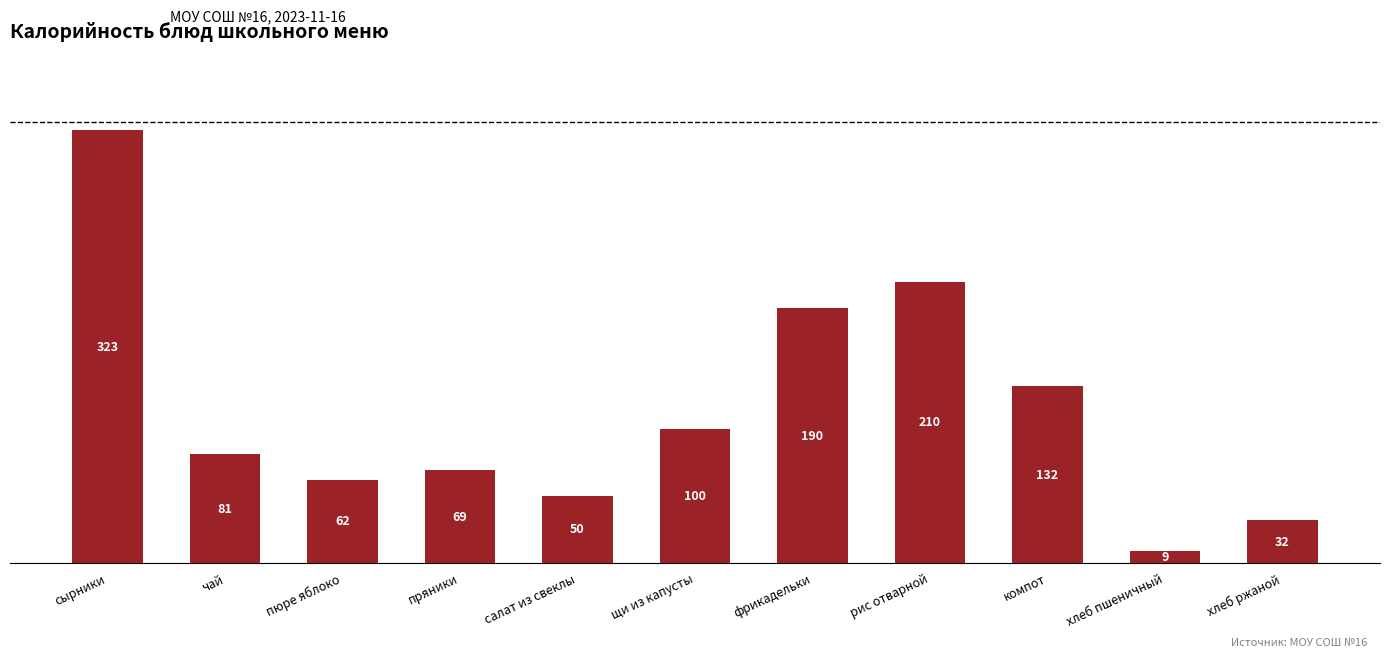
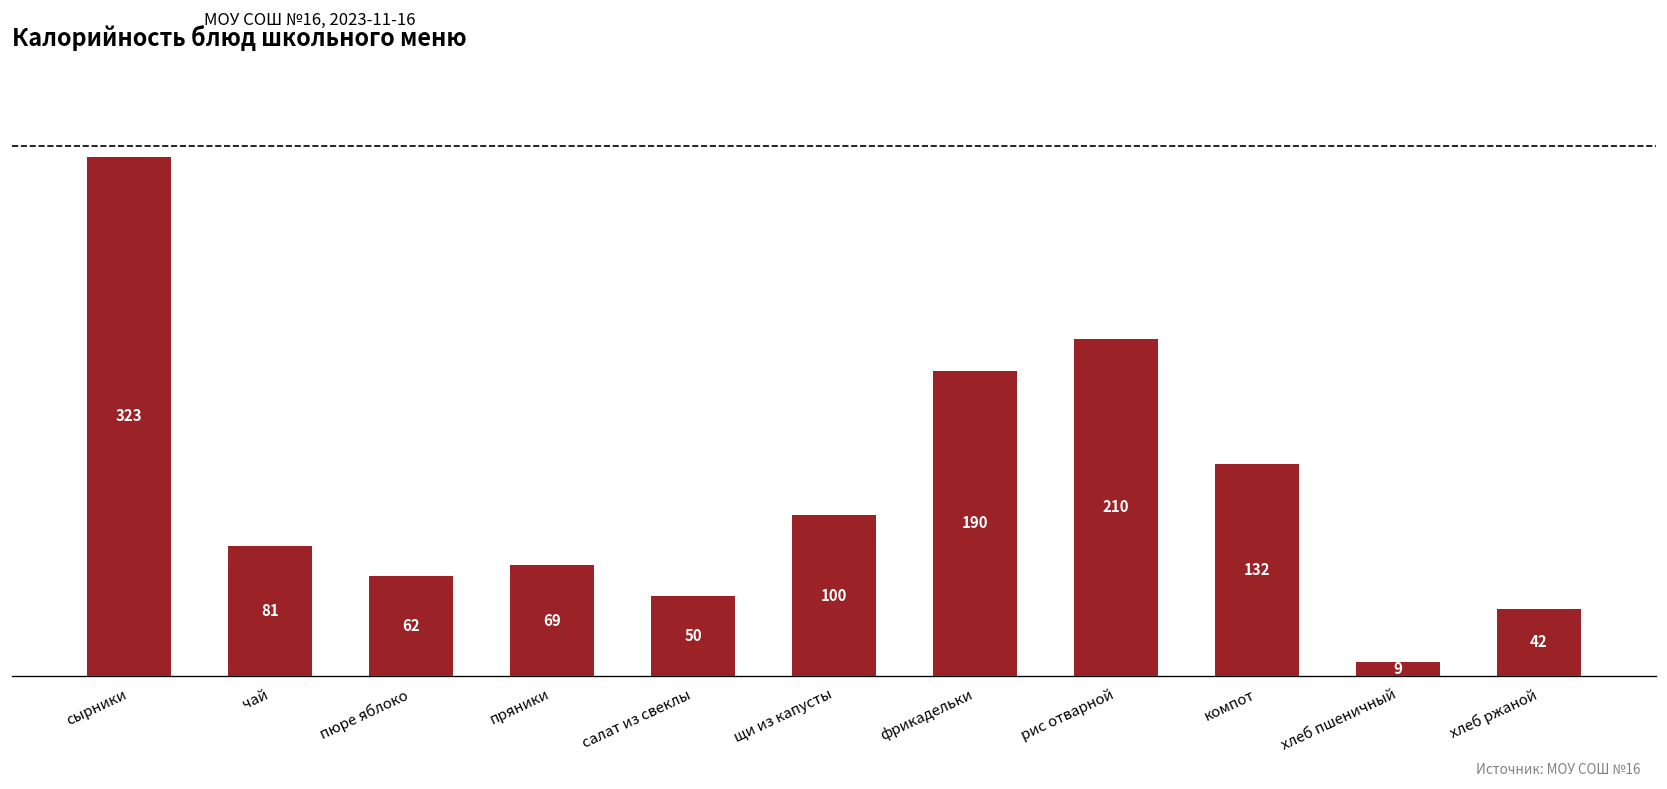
хлеб ржаной: 32 -> 42
